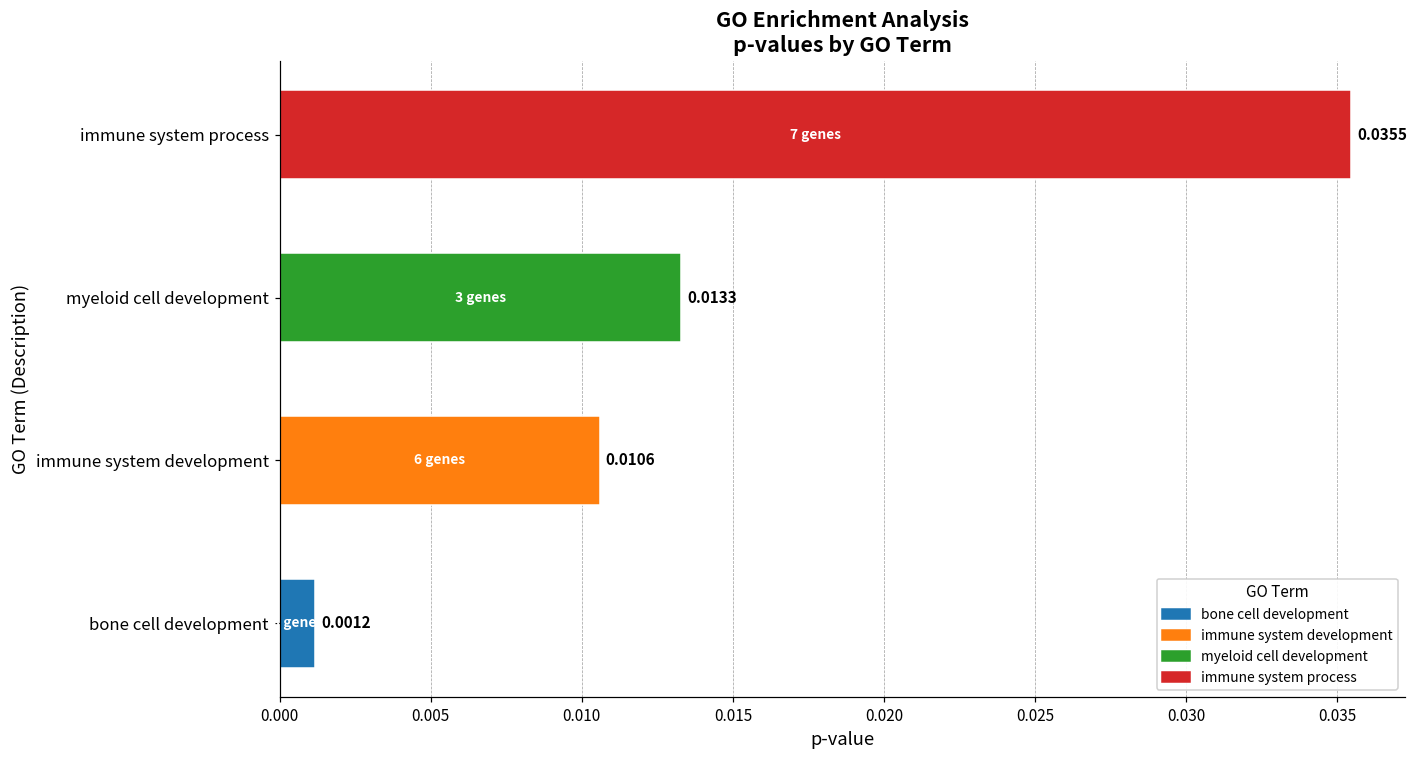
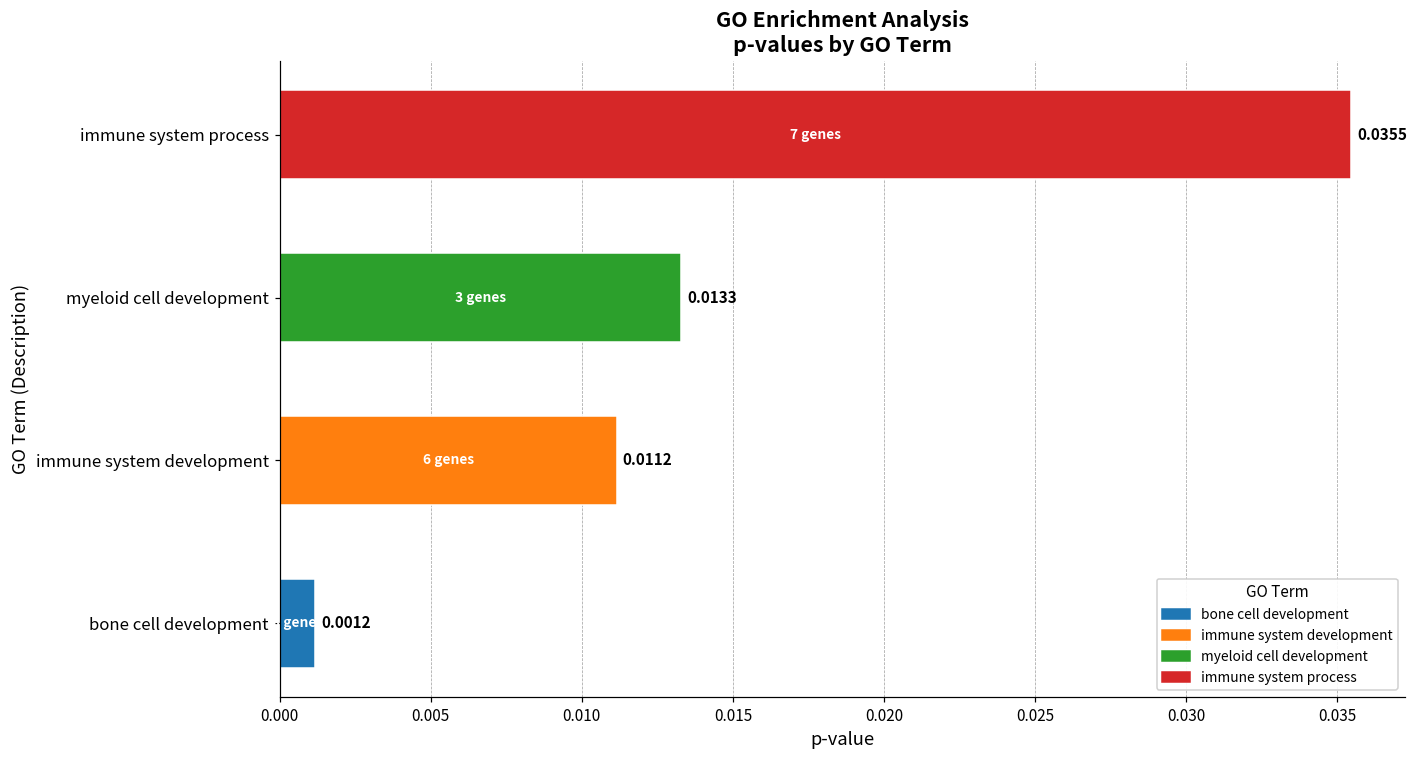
immune system development: 0.0106 -> 0.0112
